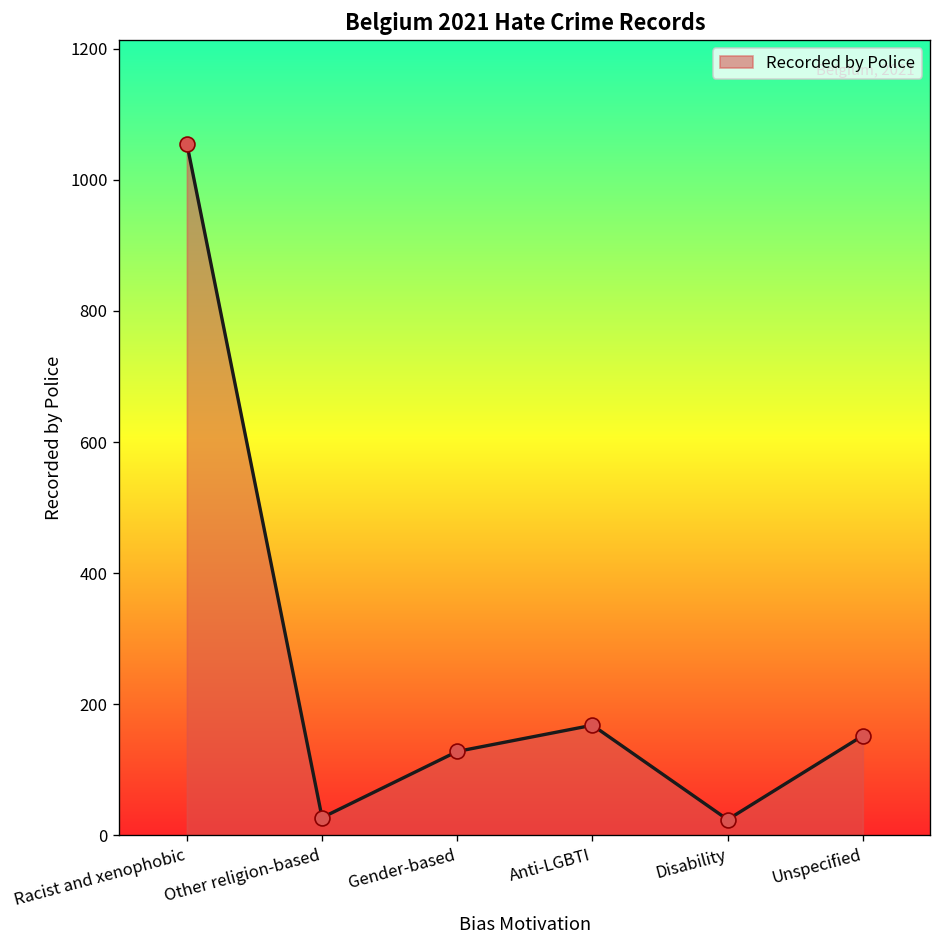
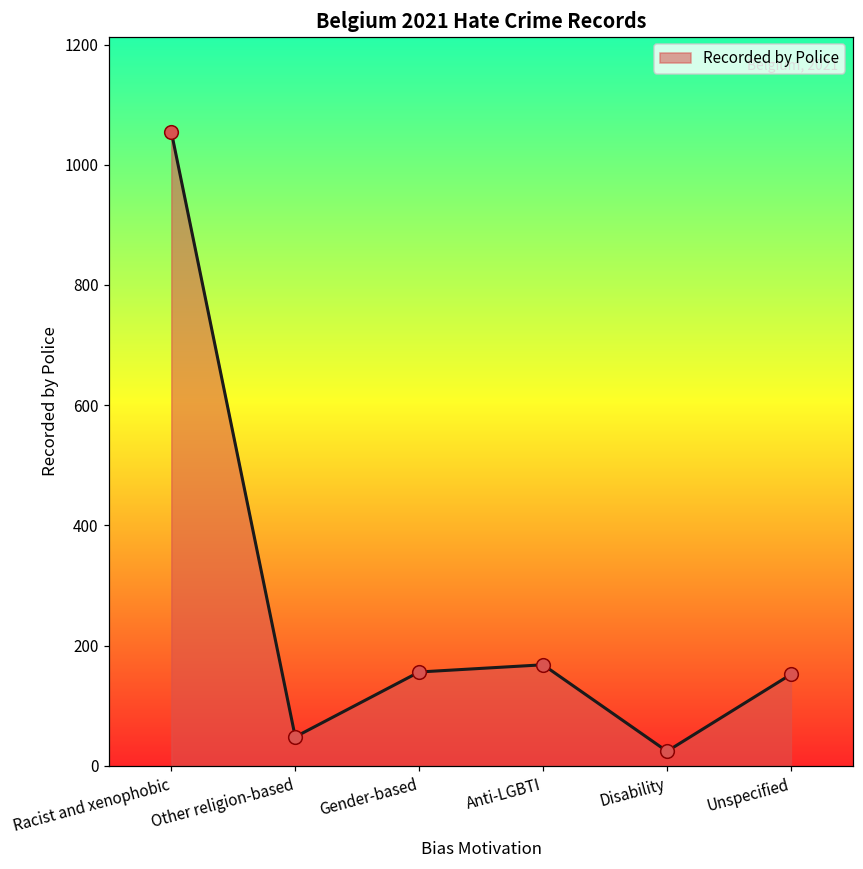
Other religion-based: 30 -> 50
Gender-based: 130 -> 160
